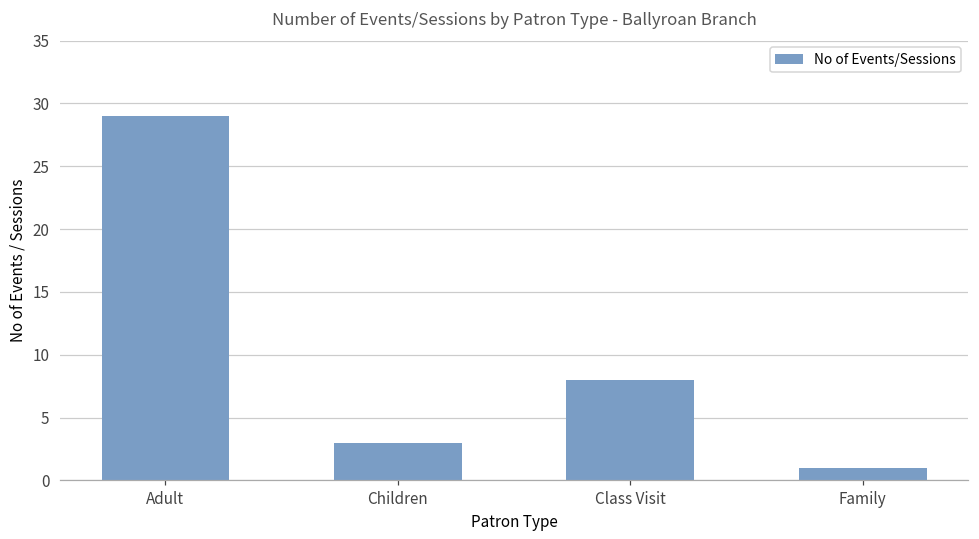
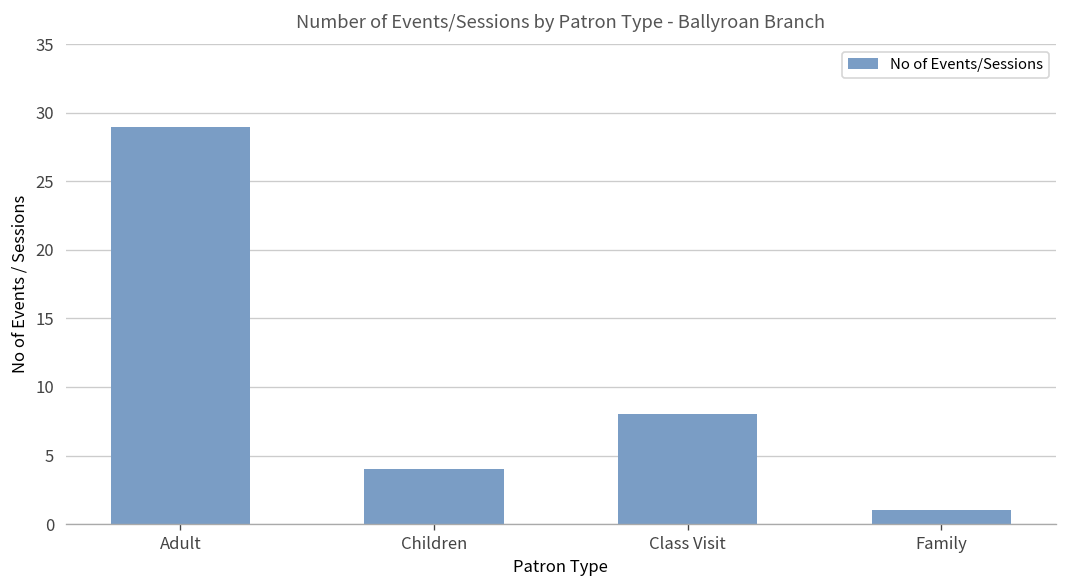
Children: 3 -> 4
